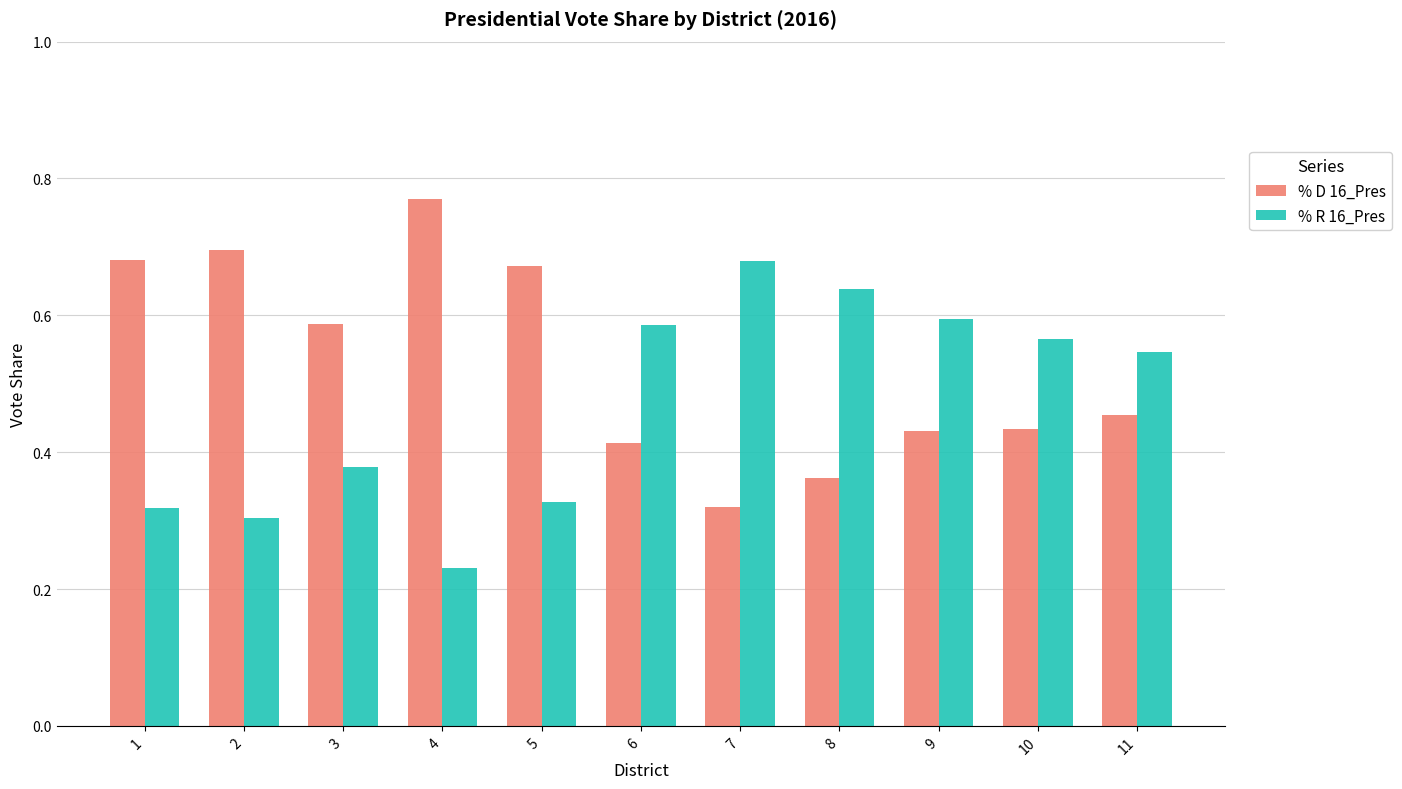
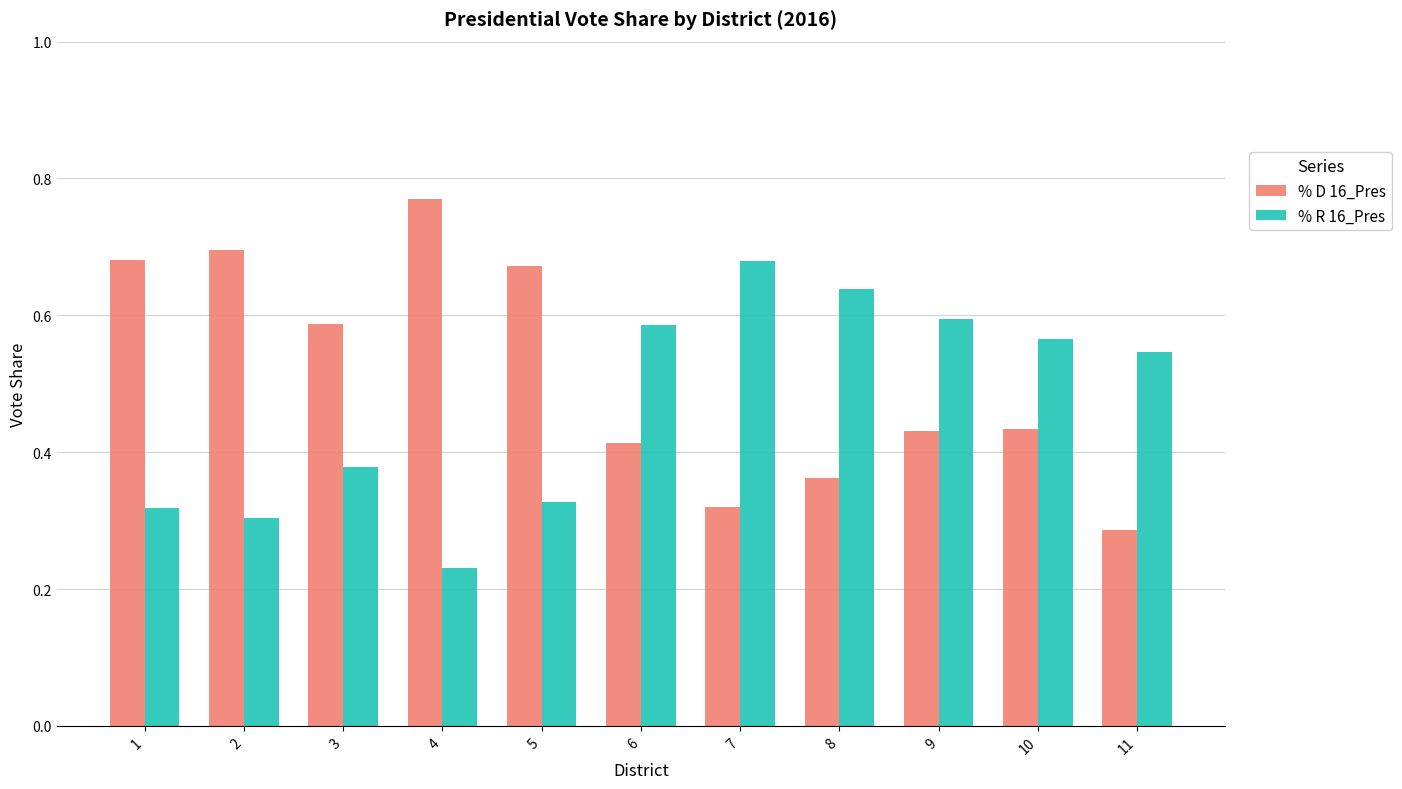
% D 16_Pres, 11: 0.45 -> 0.29
